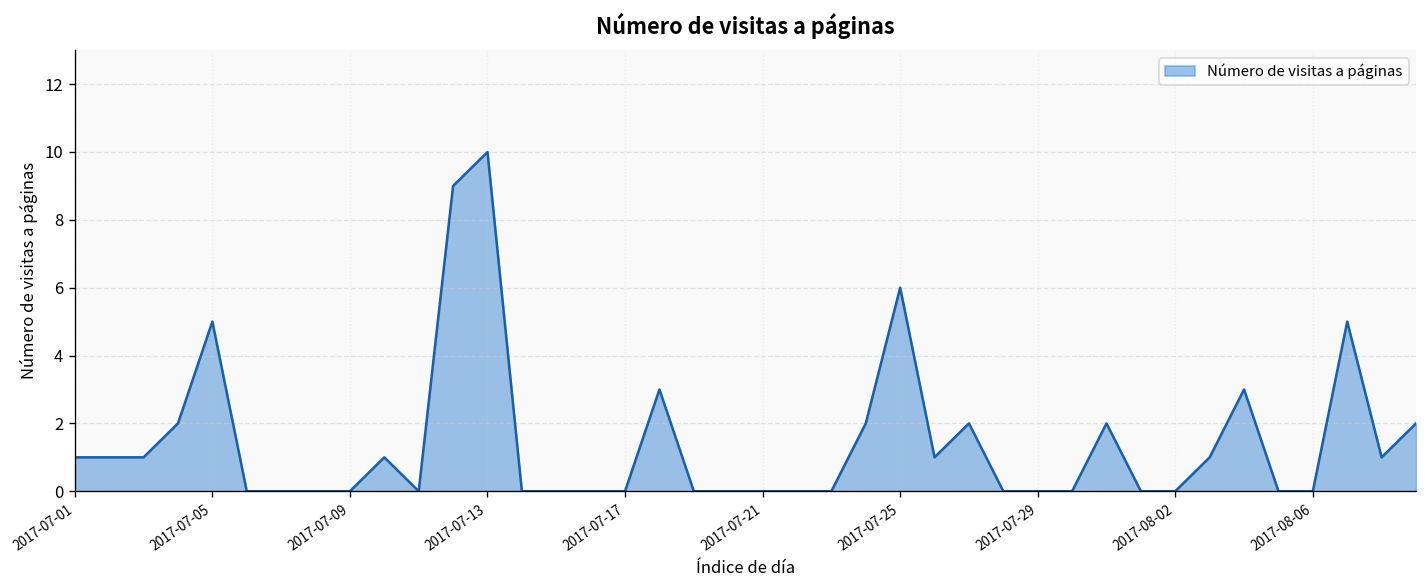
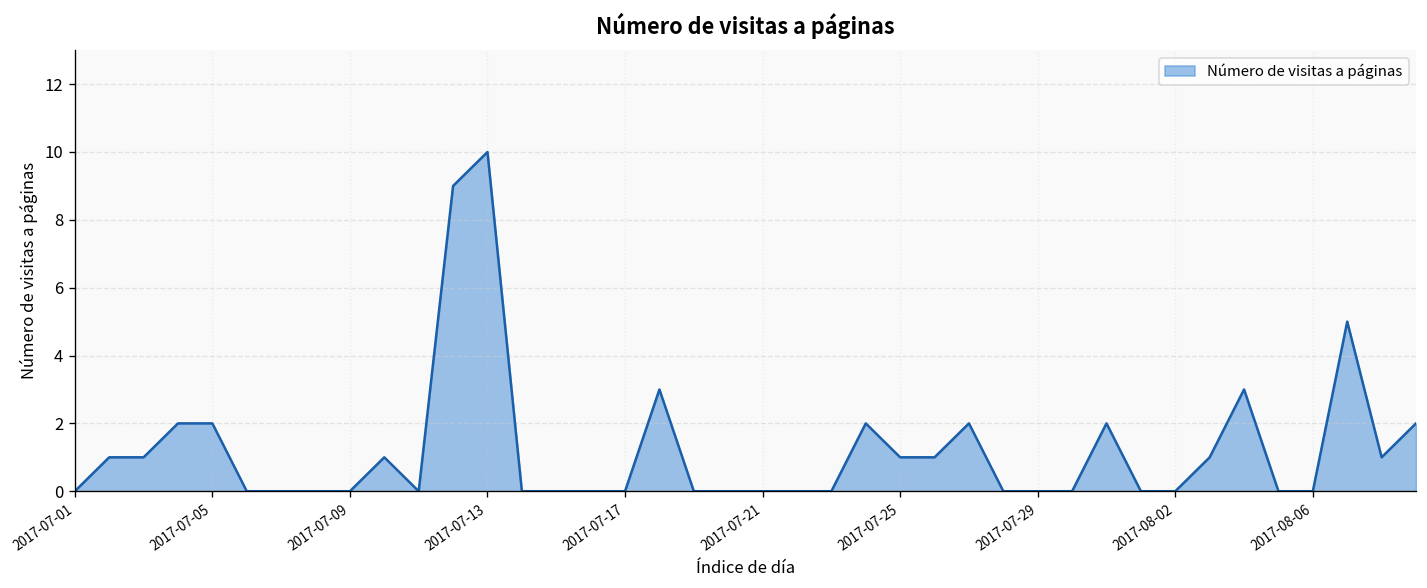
2017-07-01: 1 -> 0
2017-07-05: 5 -> 2
2017-07-25: 6 -> 1
